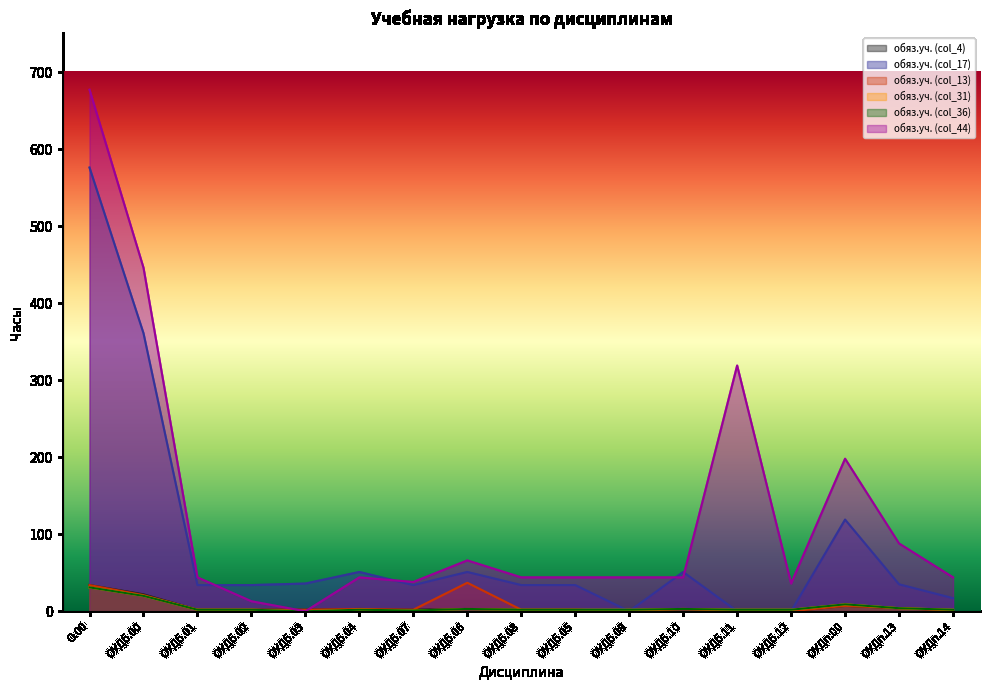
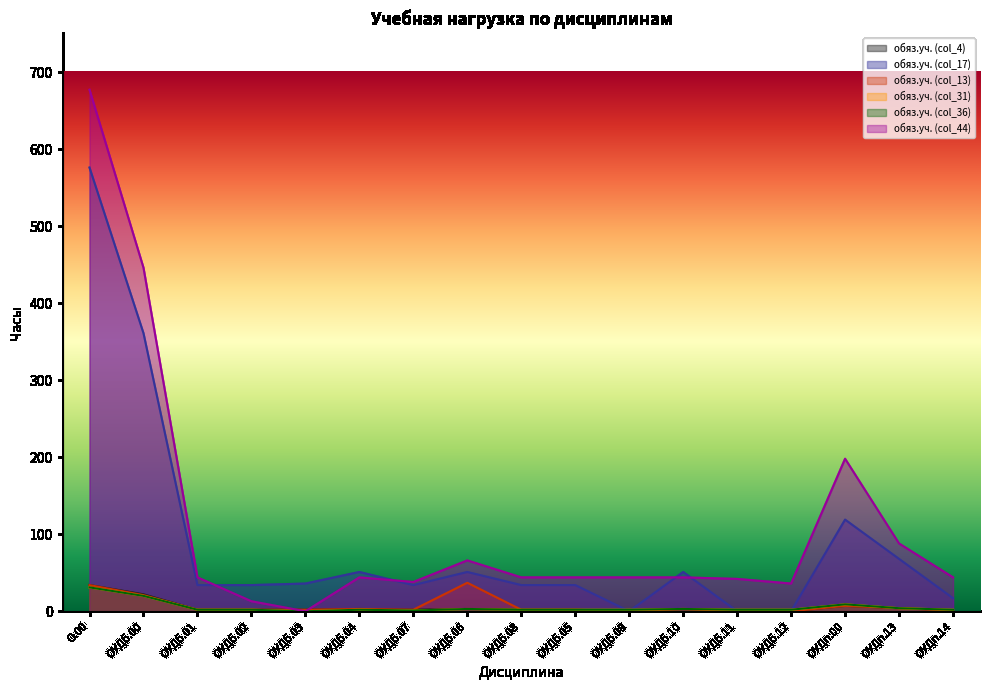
обяз.уч. (col_44), ОУДб.11: 320 -> 40
обяз.уч. (col_17), ОУДп.13: 40 -> 70
